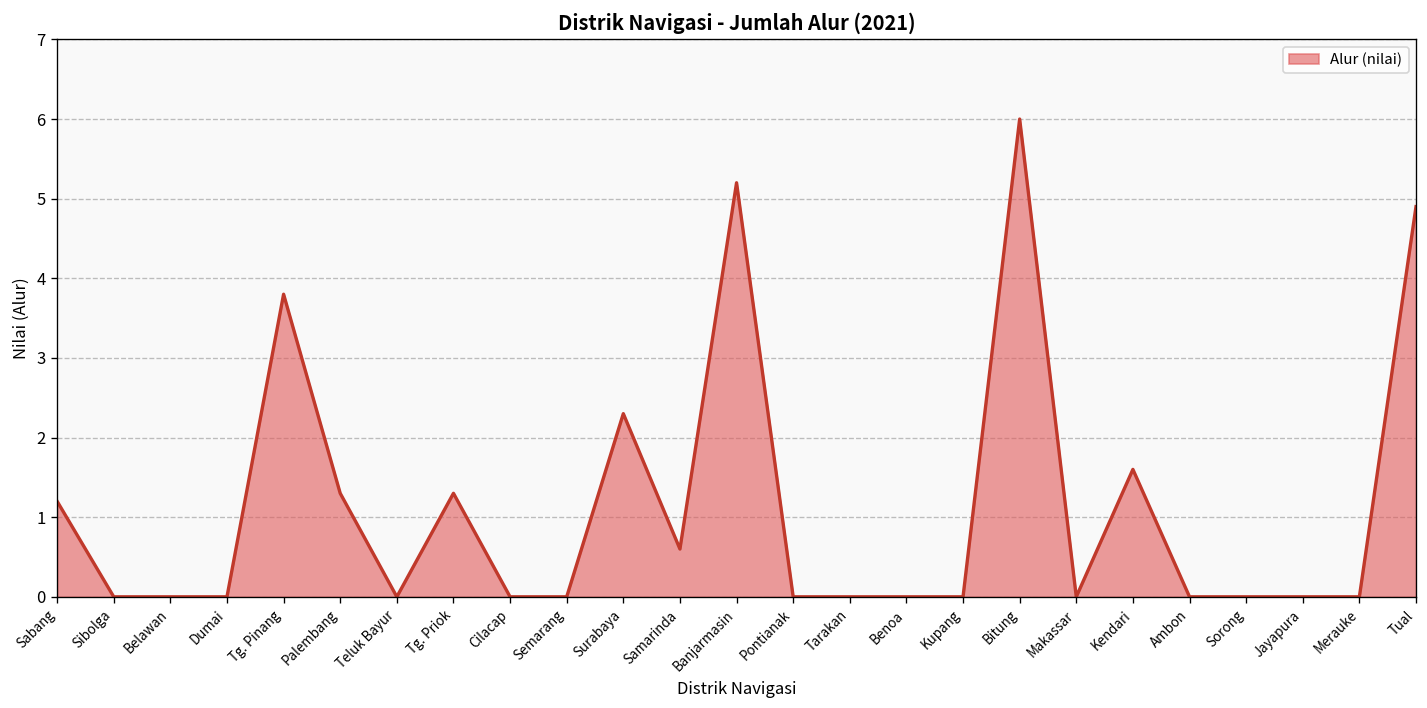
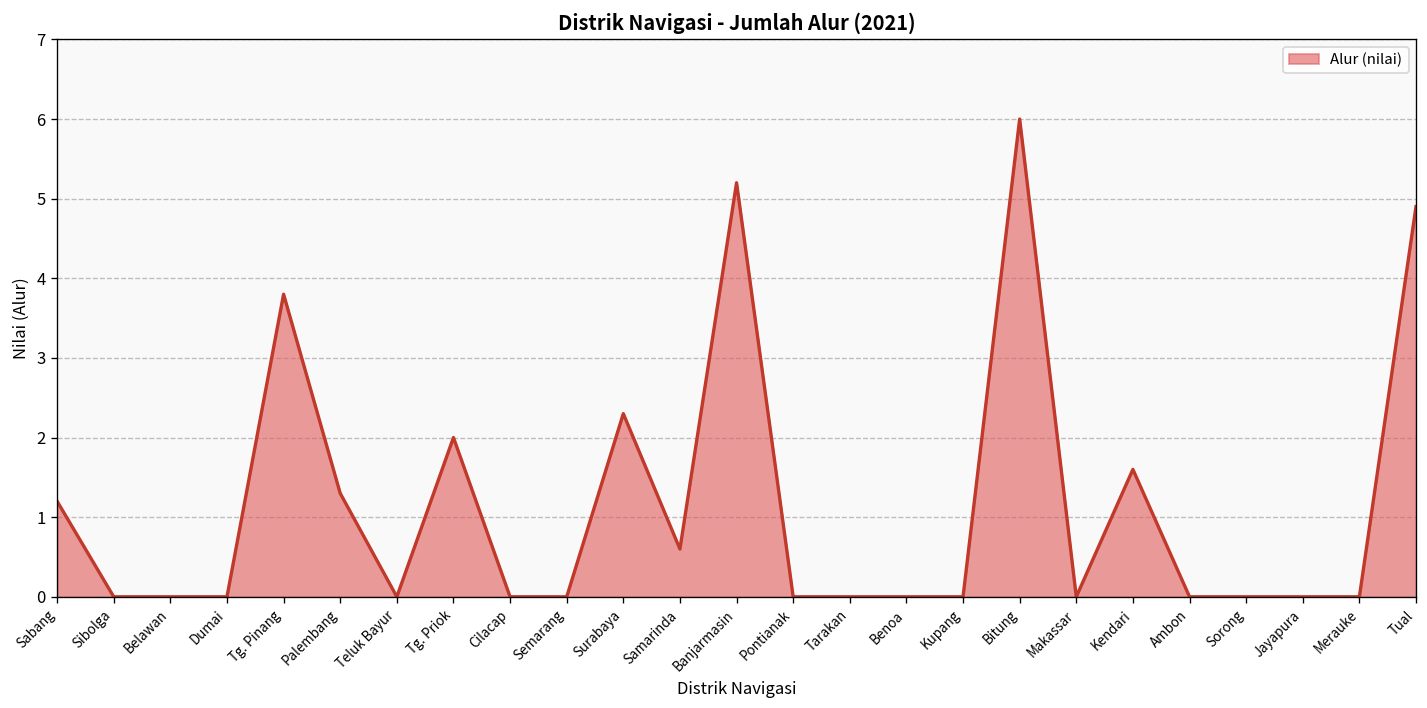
Tg. Priok: 1.3 -> 2.0
